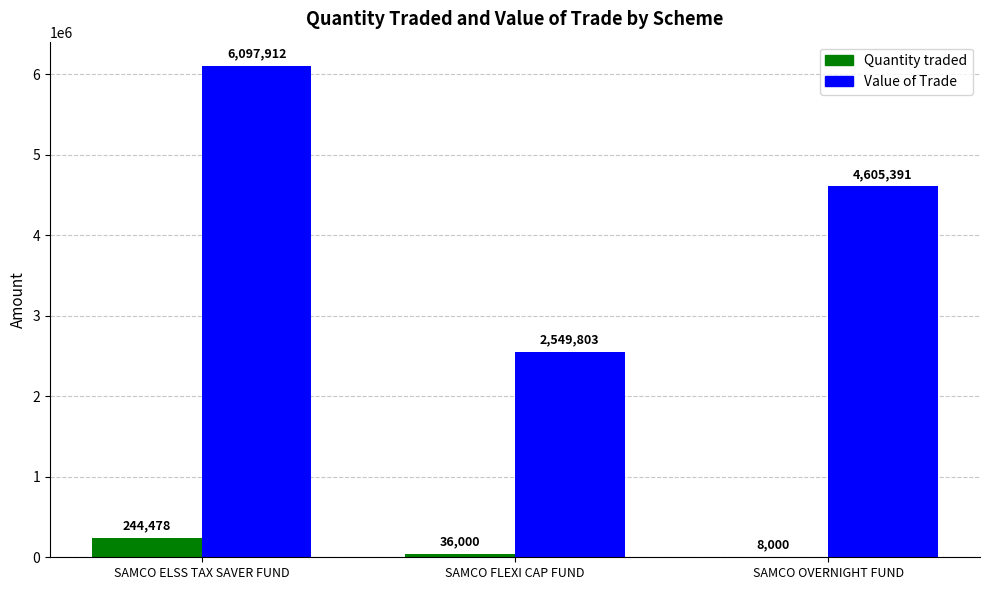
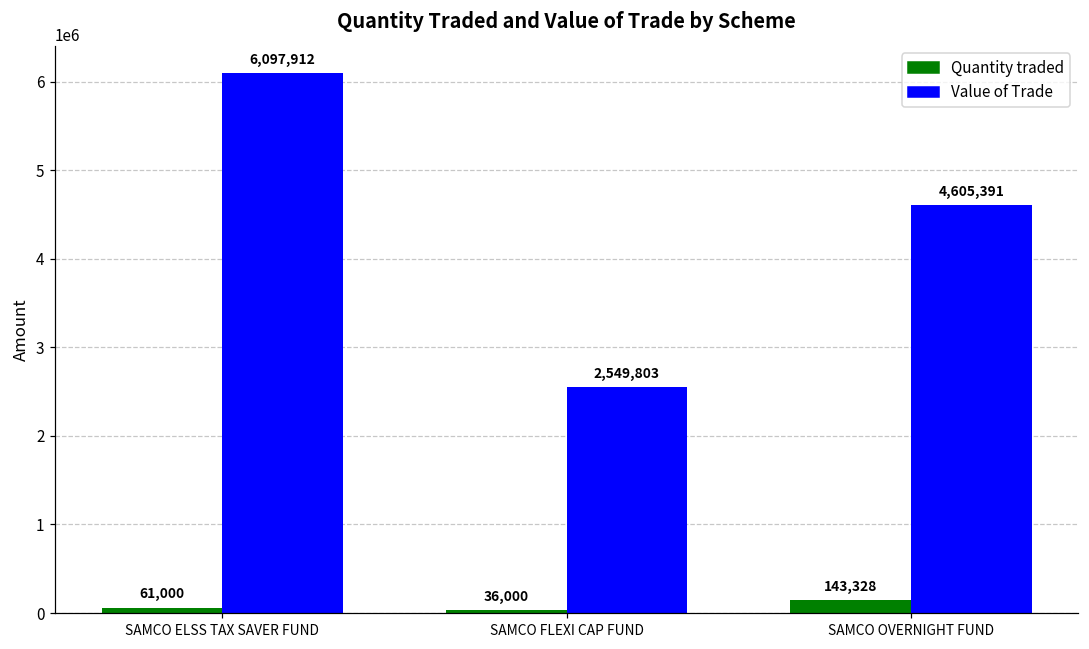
Quantity traded, SAMCO ELSS TAX SAVER FUND: 244,478 -> 61,000
Quantity traded, SAMCO OVERNIGHT FUND: 8,000 -> 143,328
